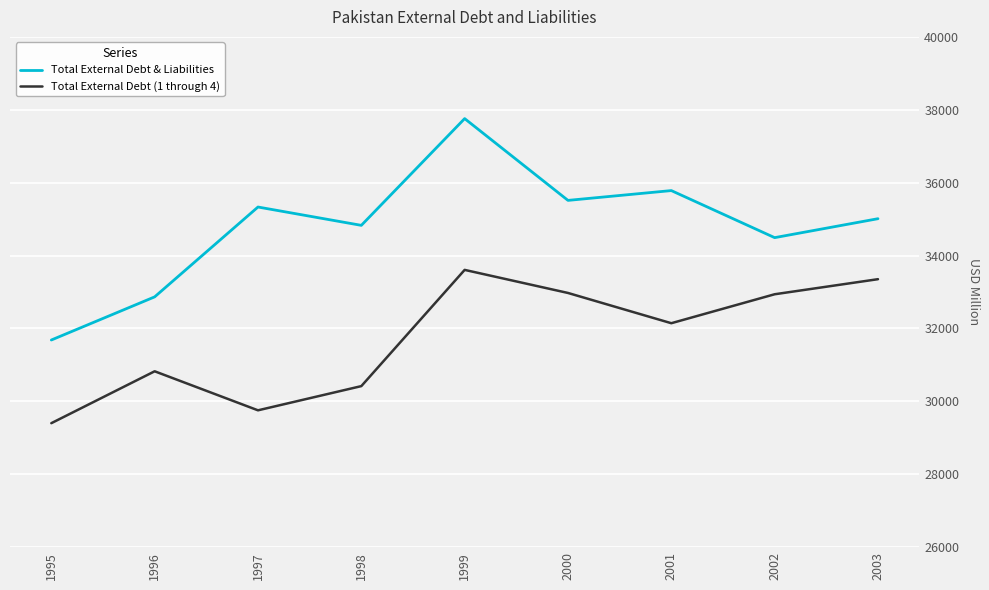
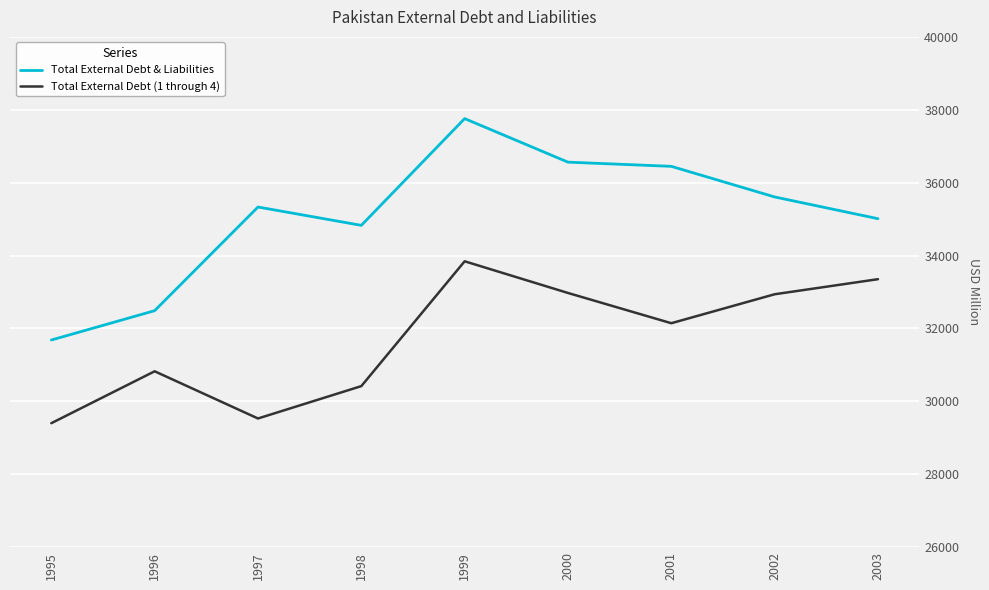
Total External Debt & Liabilities, 1996: 32900 -> 32500
Total External Debt (1 through 4), 1997: 29800 -> 29500
Total External Debt (1 through 4), 1999: 33600 -> 33800
Total External Debt & Liabilities, 2000: 35500 -> 36600
Total External Debt & Liabilities, 2001: 35800 -> 36400
Total External Debt & Liabilities, 2002: 34500 -> 35600
